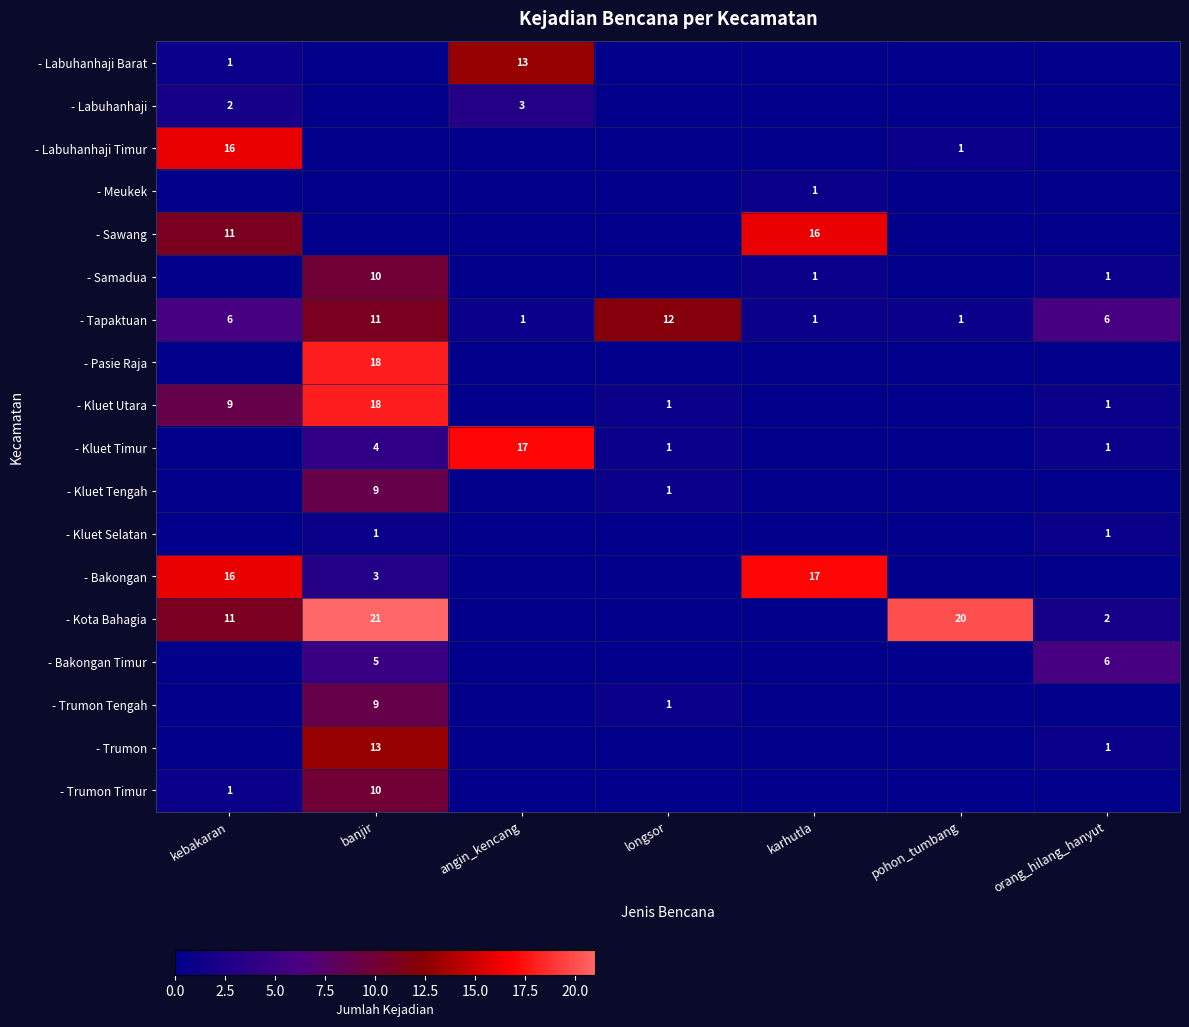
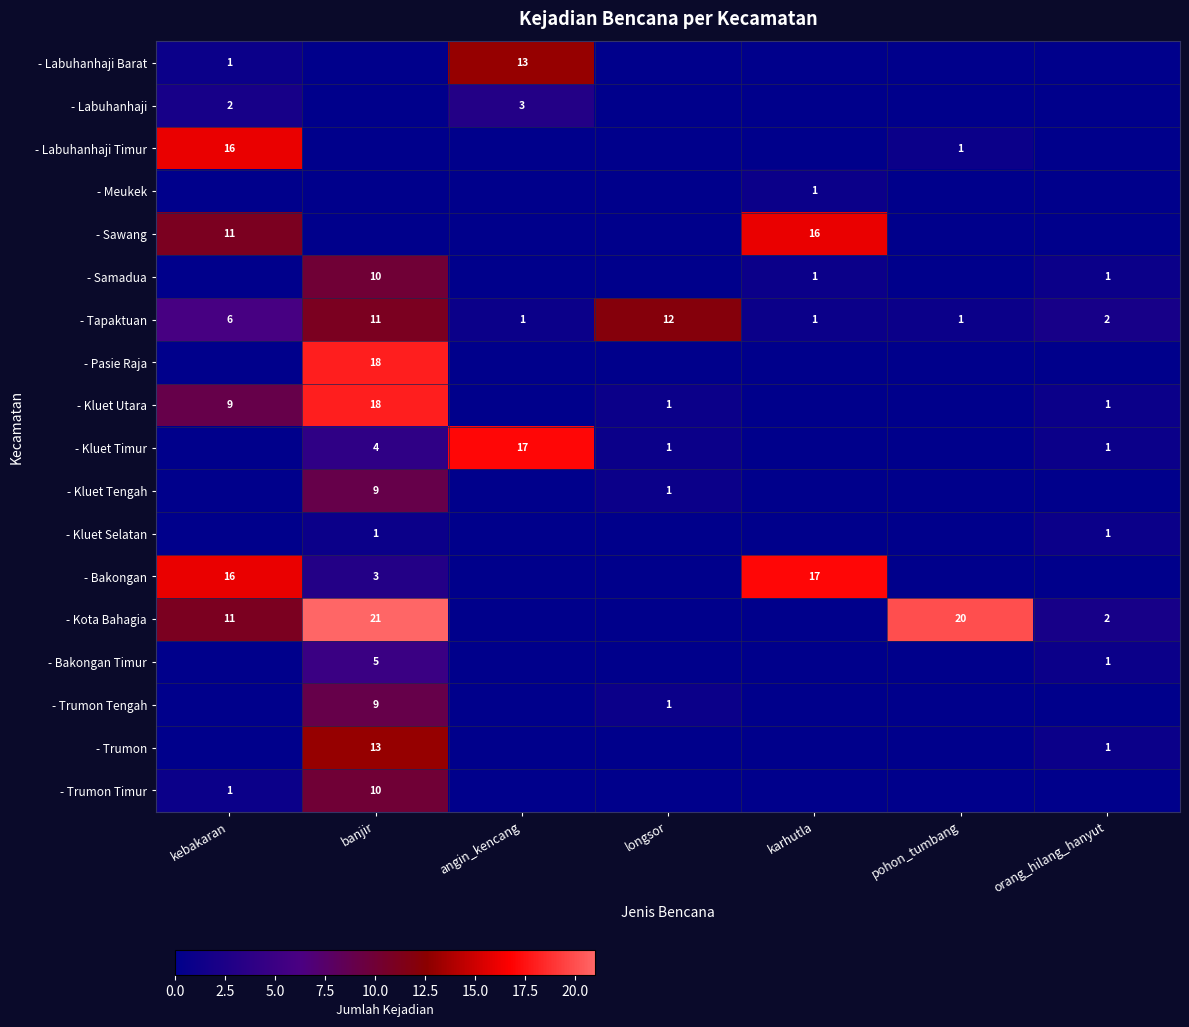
- Tapaktuan, orang_hilang_hanyut: 6 -> 2
- Bakongan Timur, orang_hilang_hanyut: 6 -> 1
